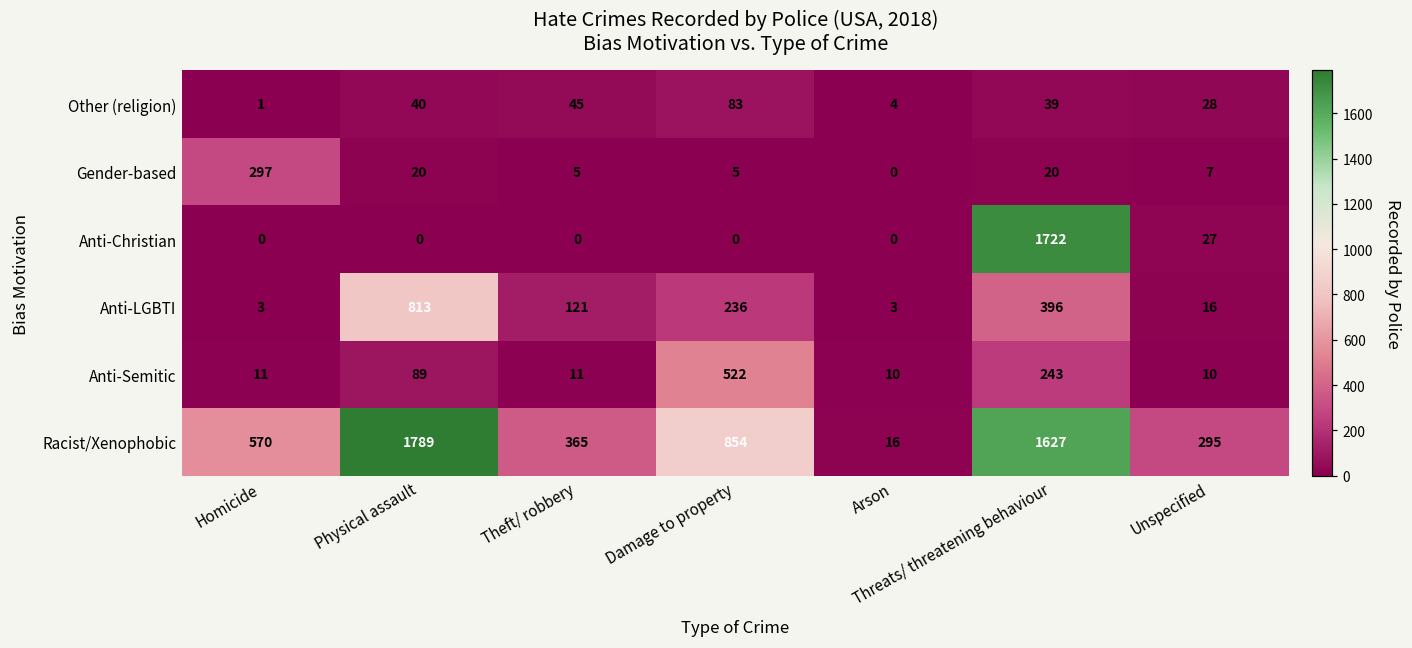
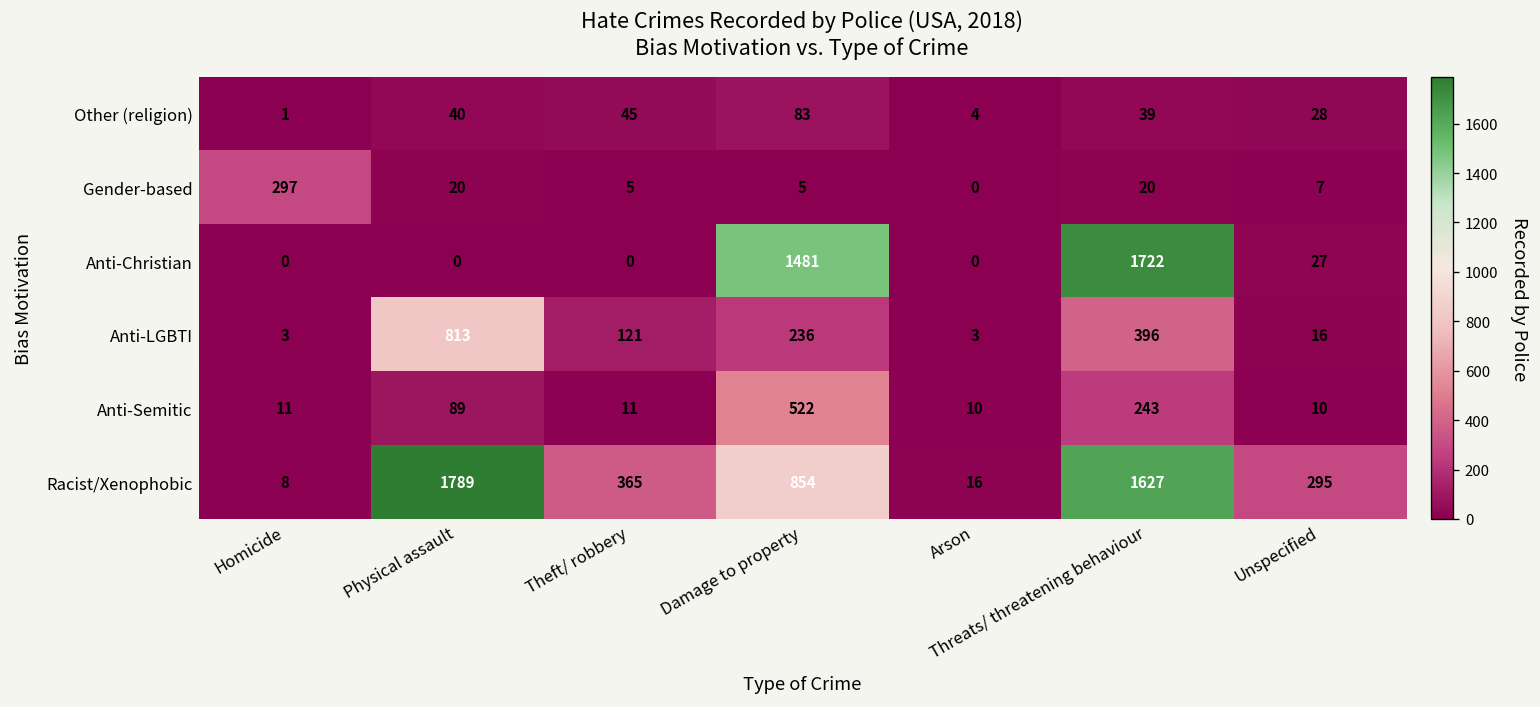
Anti-Christian, Damage to property: 0 -> 1481
Racist/Xenophobic, Homicide: 570 -> 8
